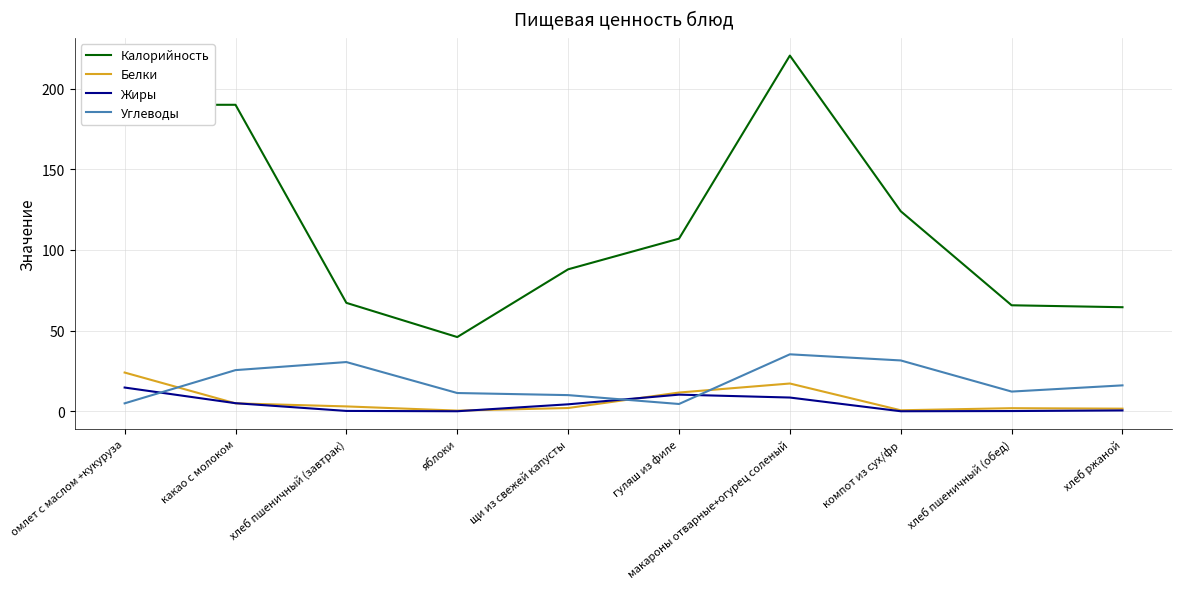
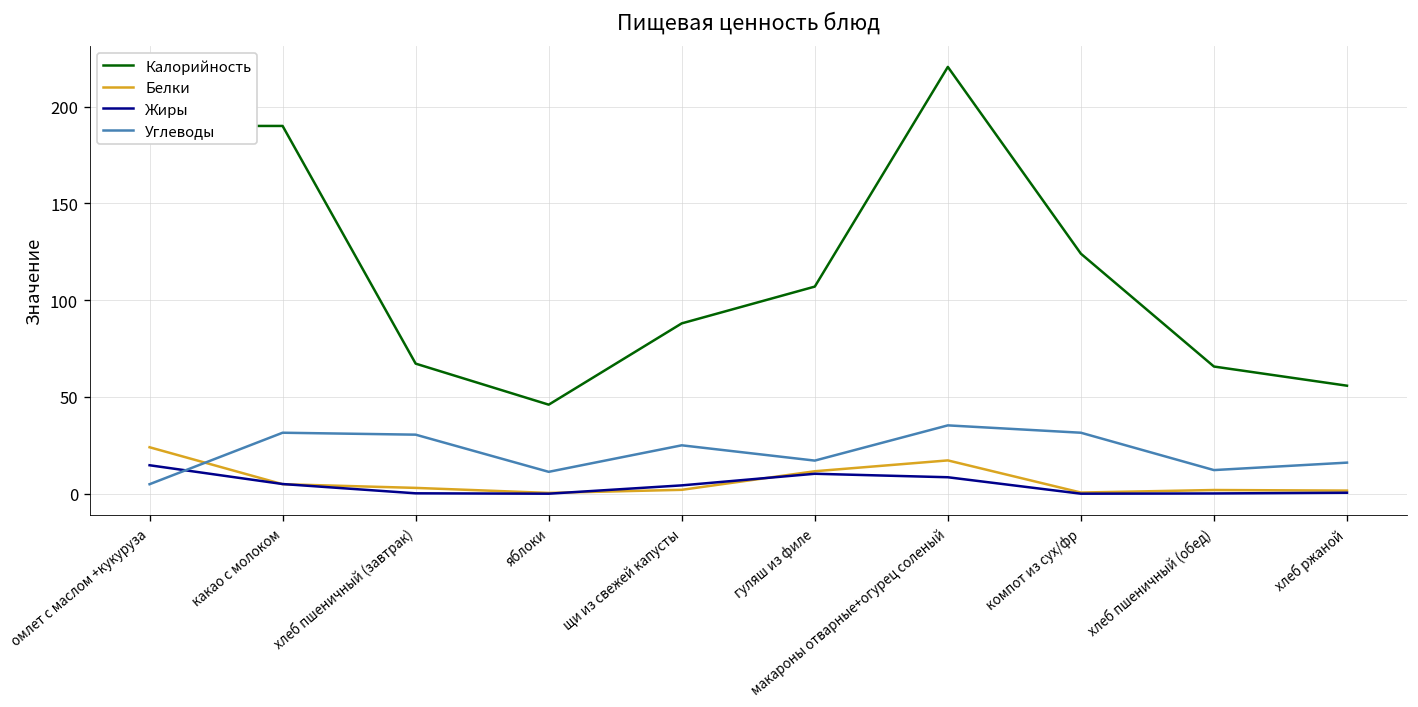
Углеводы, какао с молоком: 26 -> 32
Углеводы, щи из свежей капусты: 10 -> 25
Углеводы, гуляш из филе: 5 -> 17
Калорийность, хлеб ржаной: 65 -> 56
